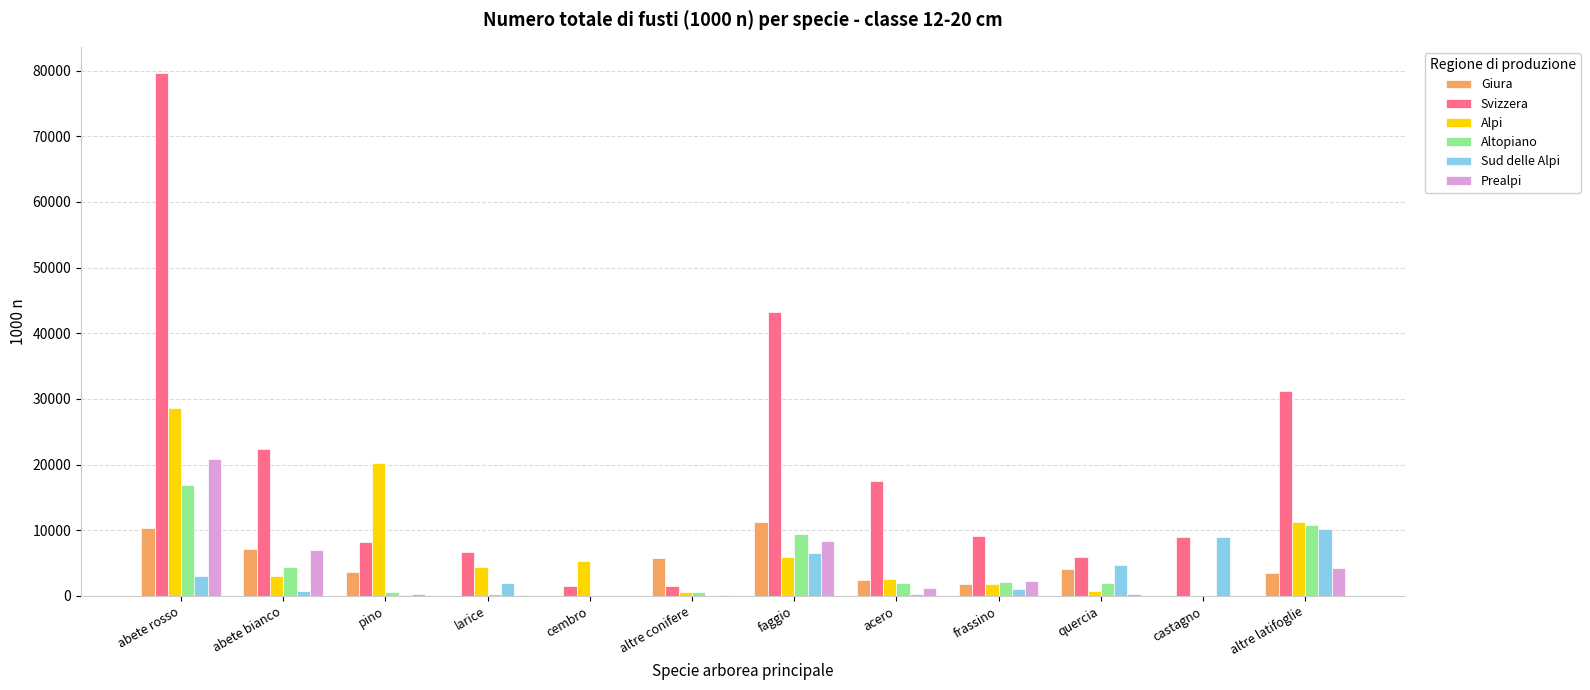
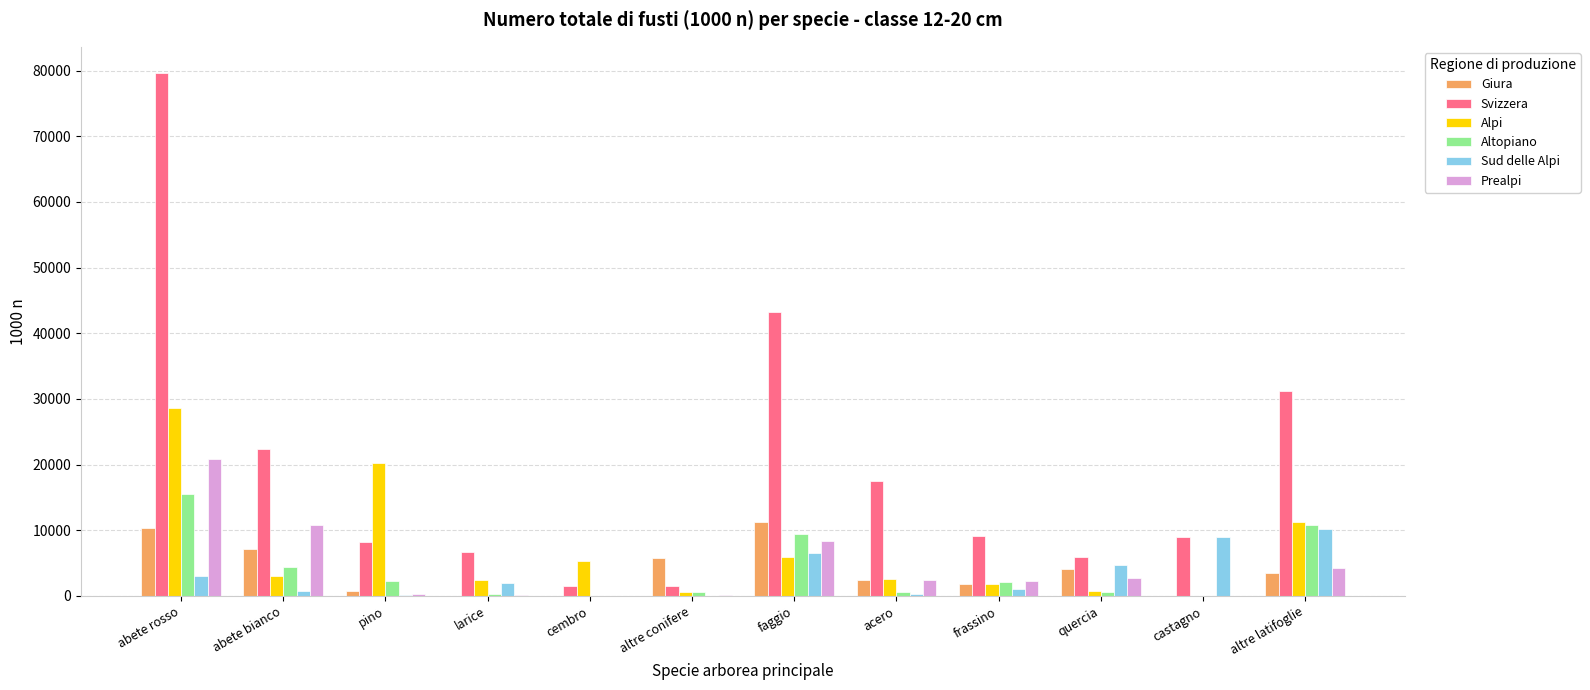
Altopiano, abete rosso: 17000 -> 16000
Prealpi, abete bianco: 7000 -> 11000
Giura, pino: 4000 -> 1000
Altopiano, pino: 1000 -> 2000
Alpi, larice: 4000 -> 2000
Altopiano, acero: 2000 -> 1000
Prealpi, acero: 1000 -> 2000
Altopiano, quercia: 2000 -> 1000
Prealpi, quercia: 0 -> 3000
